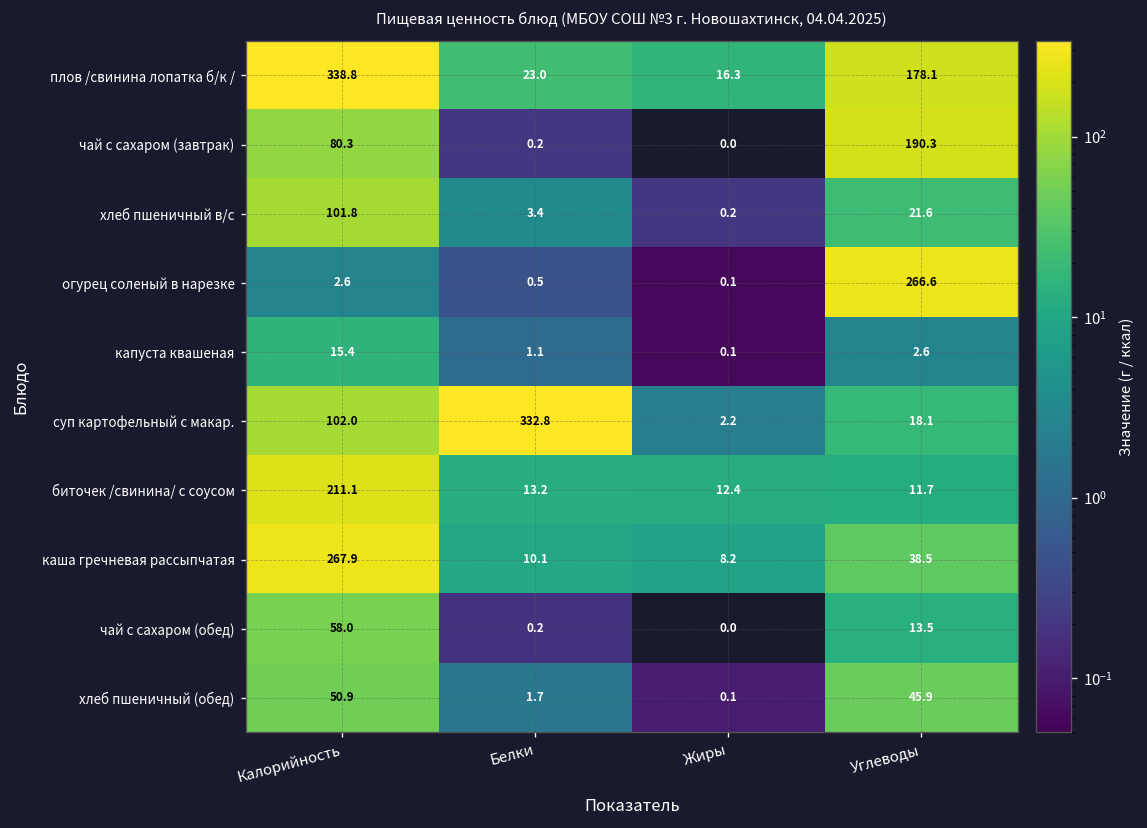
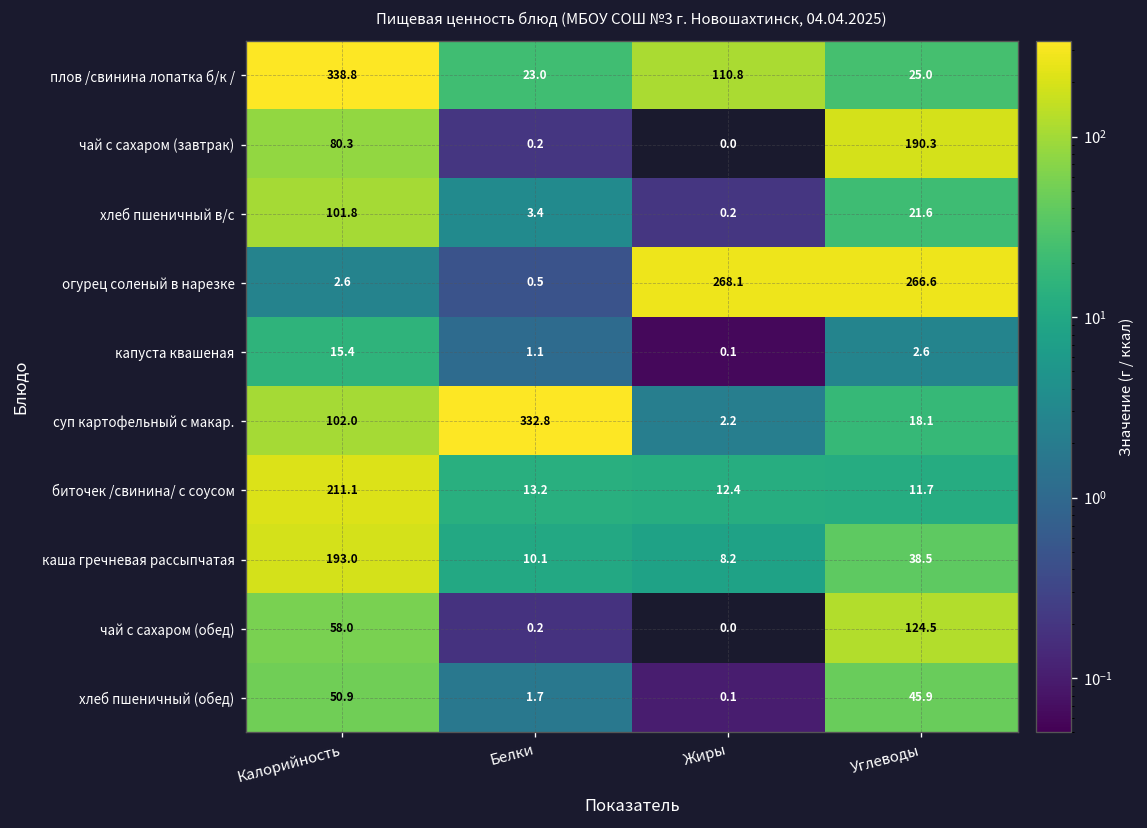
плов /свинина лопатка б/к /, Жиры: 16.3 -> 110.8
плов /свинина лопатка б/к /, Углеводы: 178.1 -> 25.0
огурец соленый в нарезке, Жиры: 0.1 -> 268.1
каша гречневая рассыпчатая, Калорийность: 267.9 -> 193.0
чай с сахаром (обед), Углеводы: 13.5 -> 124.5
